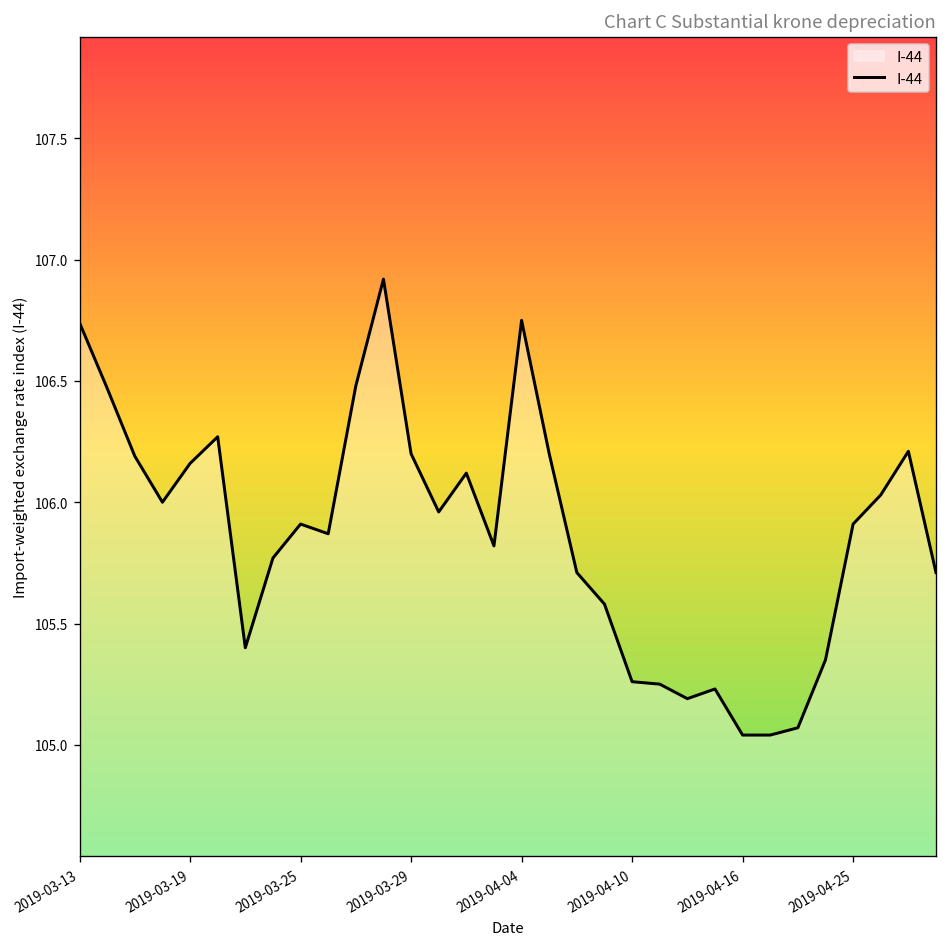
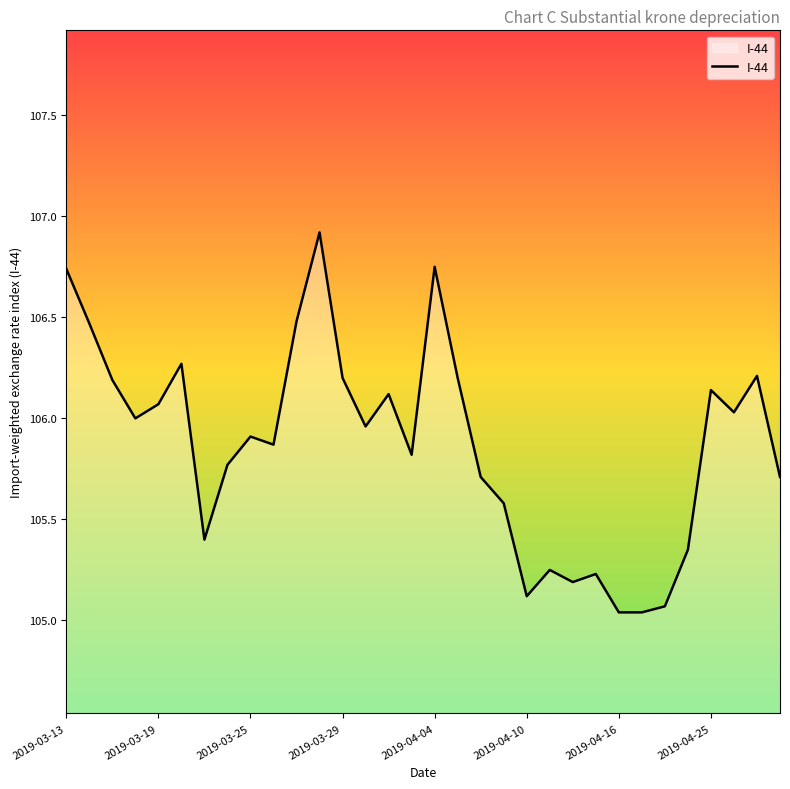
2019-03-19: 106.16 -> 106.07
2019-04-10: 105.26 -> 105.12
2019-04-25: 105.91 -> 106.14
